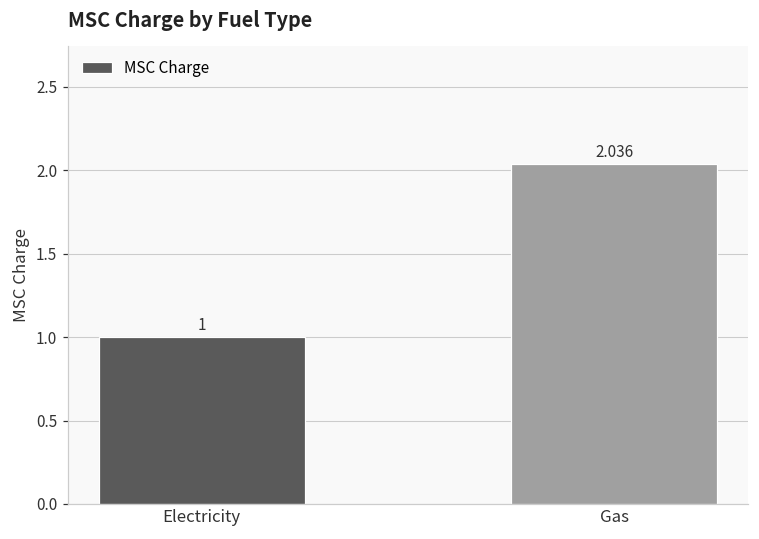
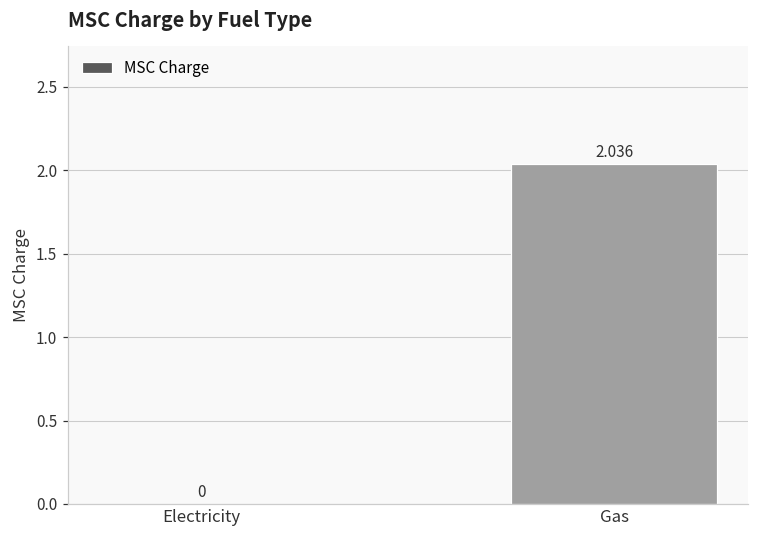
Electricity: 1 -> 0
